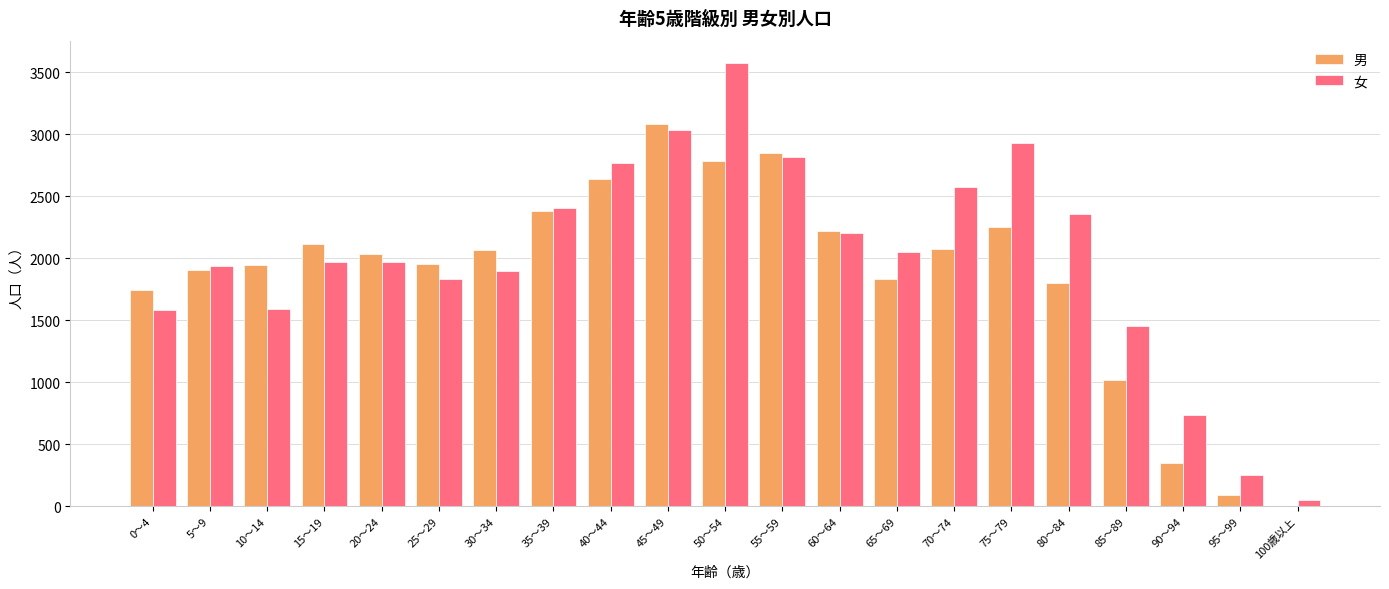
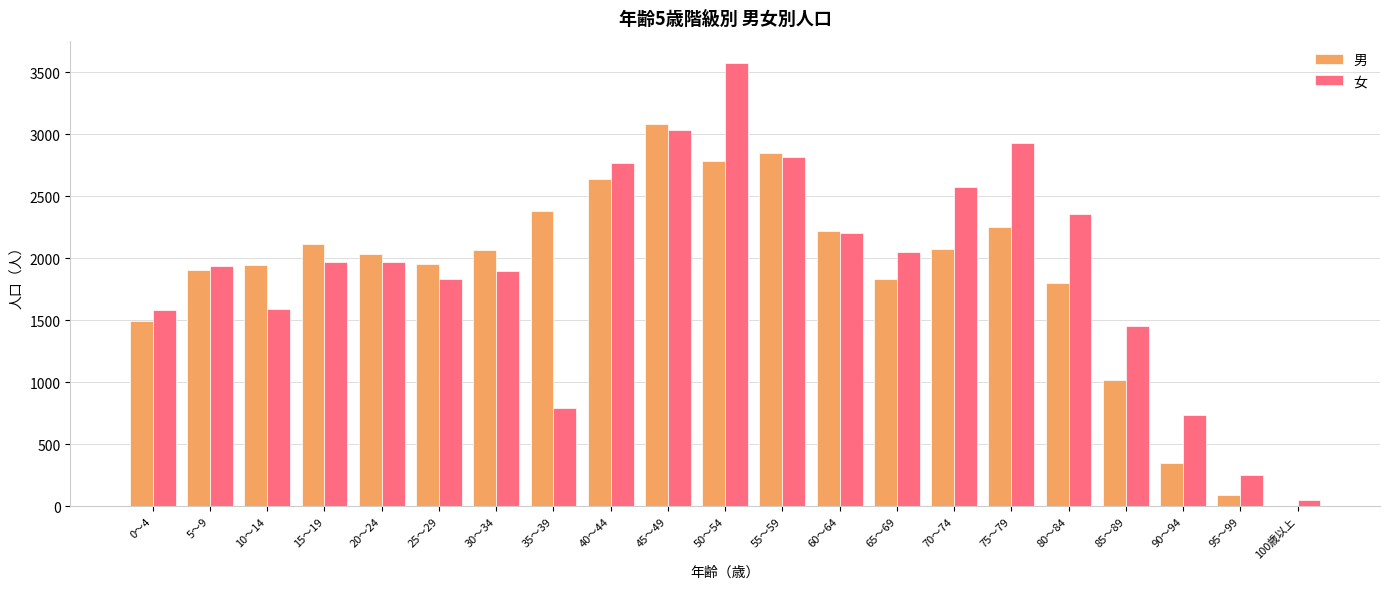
男, 0～4: 1740 -> 1490
女, 35～39: 2400 -> 790
